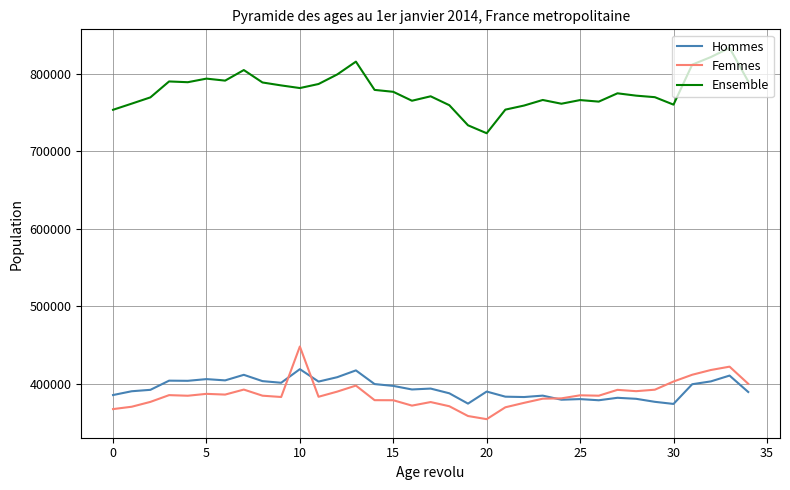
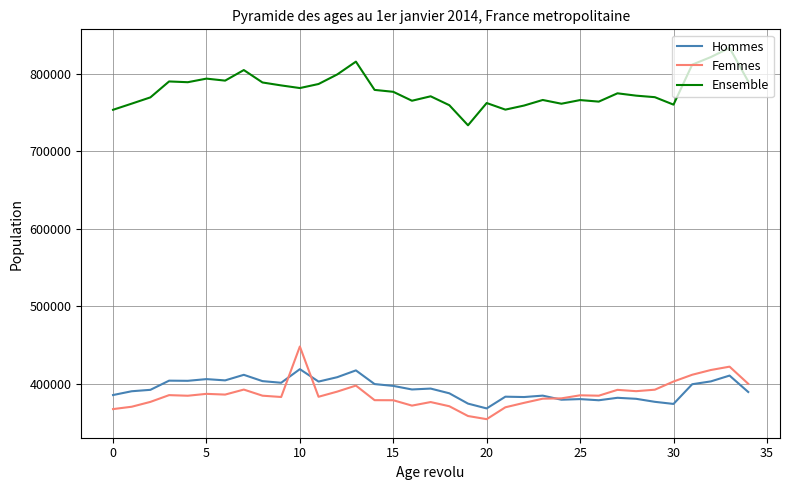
Hommes, 20: 390000 -> 370000
Ensemble, 20: 720000 -> 760000
